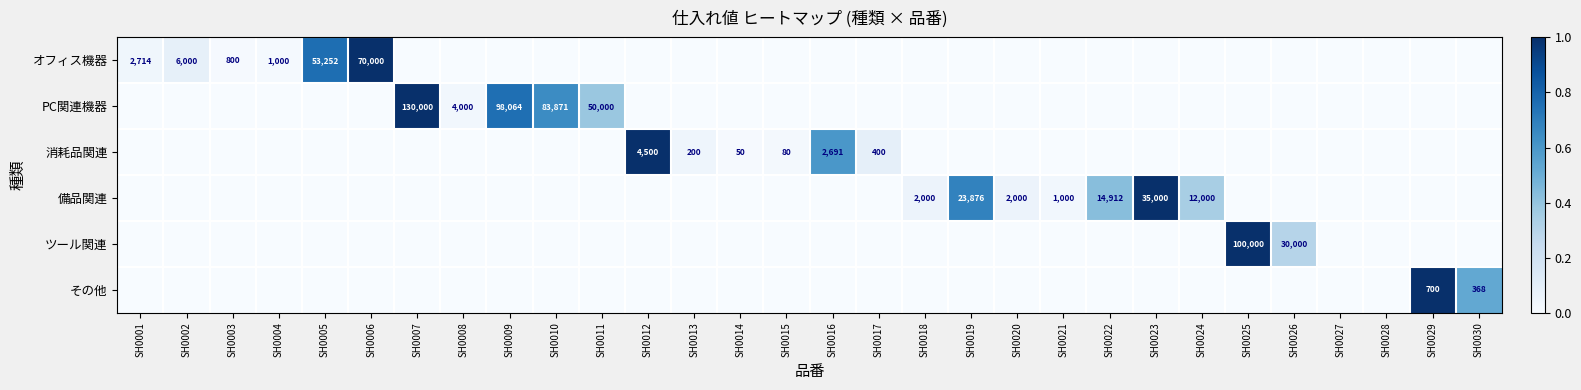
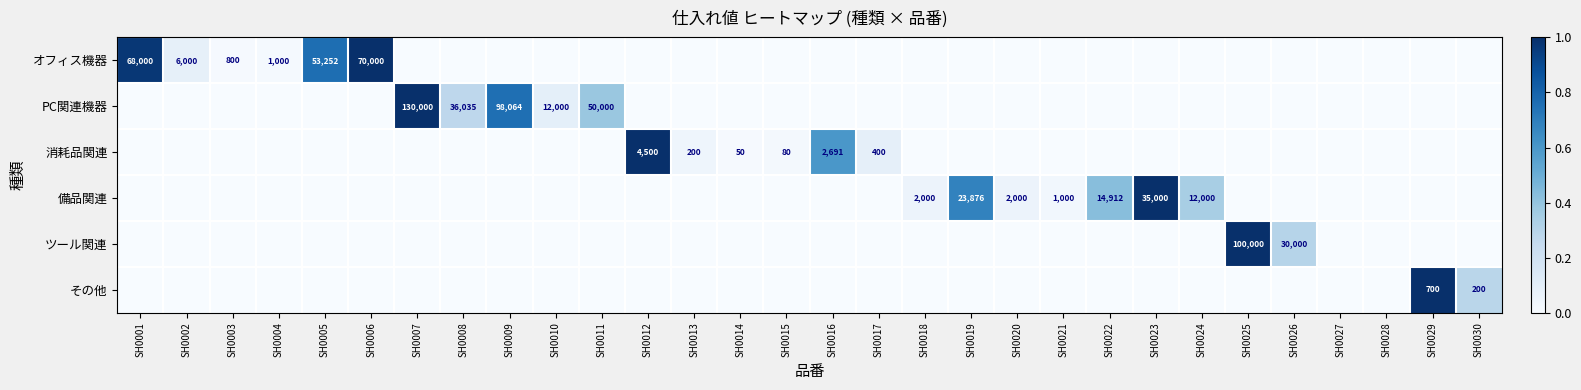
オフィス機器, SH0001: 2,714 -> 68,000
PC関連機器, SH0008: 4,000 -> 36,035
PC関連機器, SH0010: 83,871 -> 12,000
その他, SH0030: 368 -> 200
